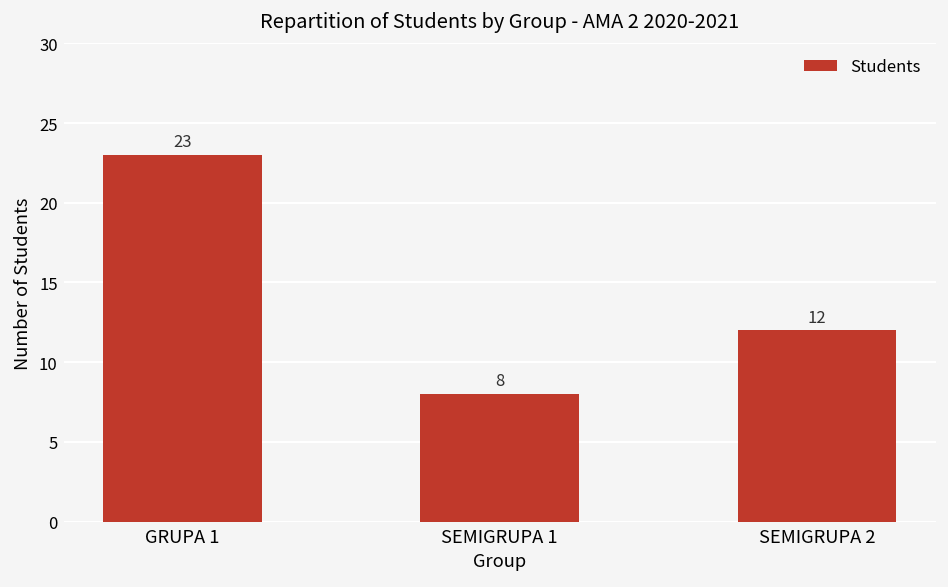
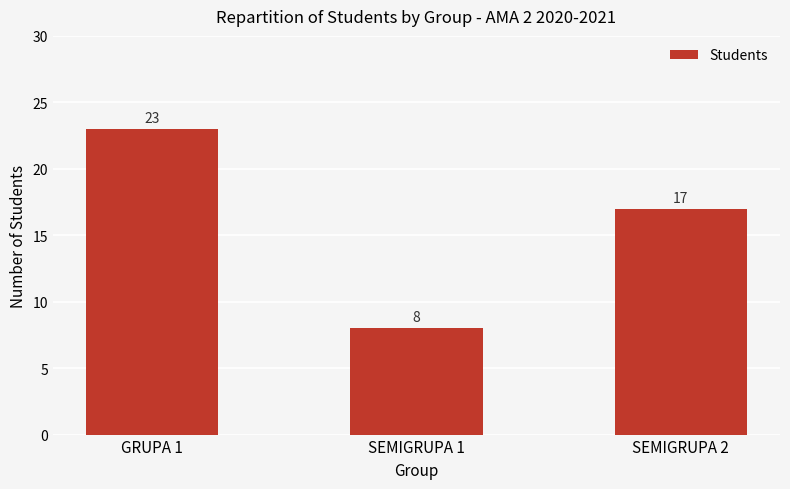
SEMIGRUPA 2: 12 -> 17
